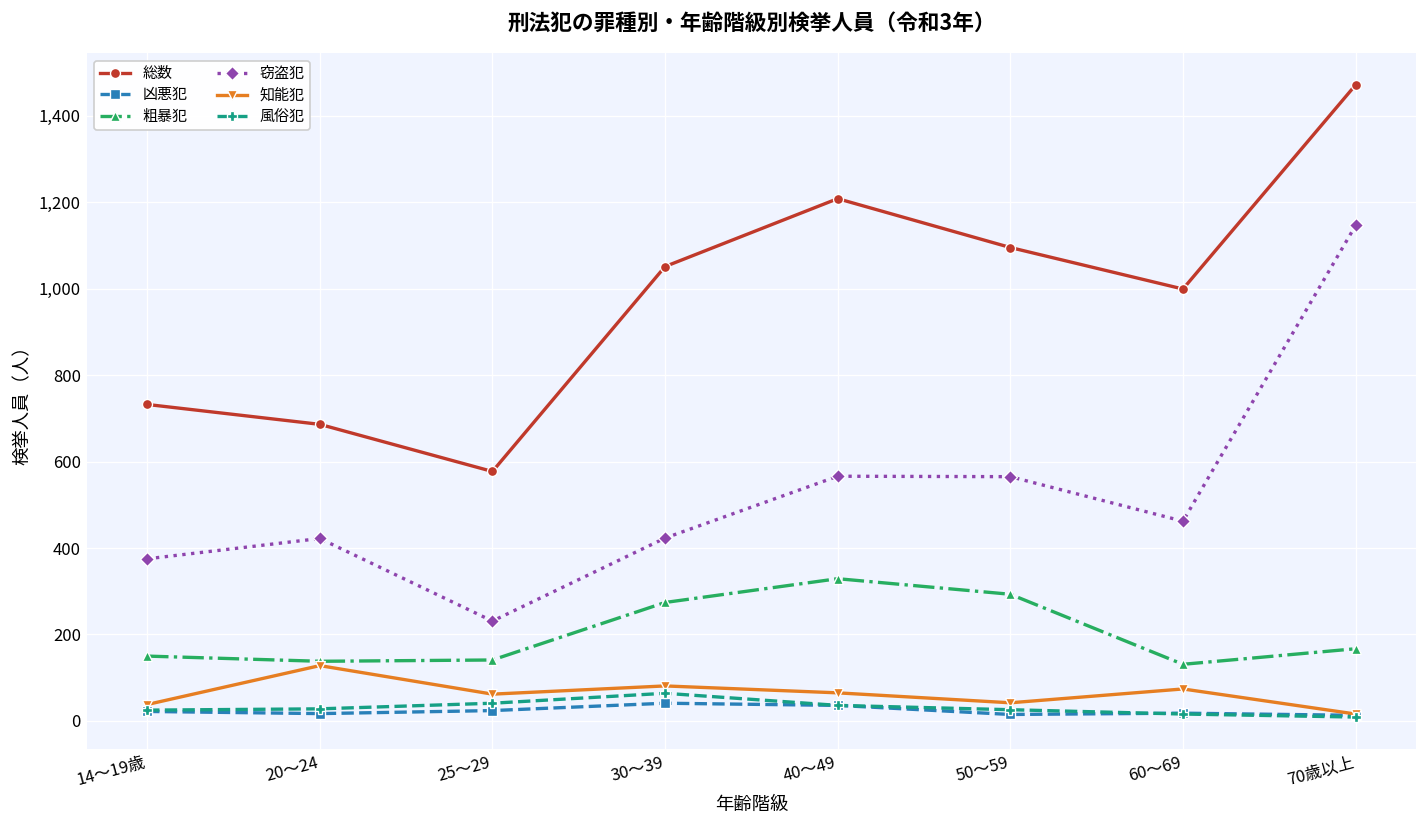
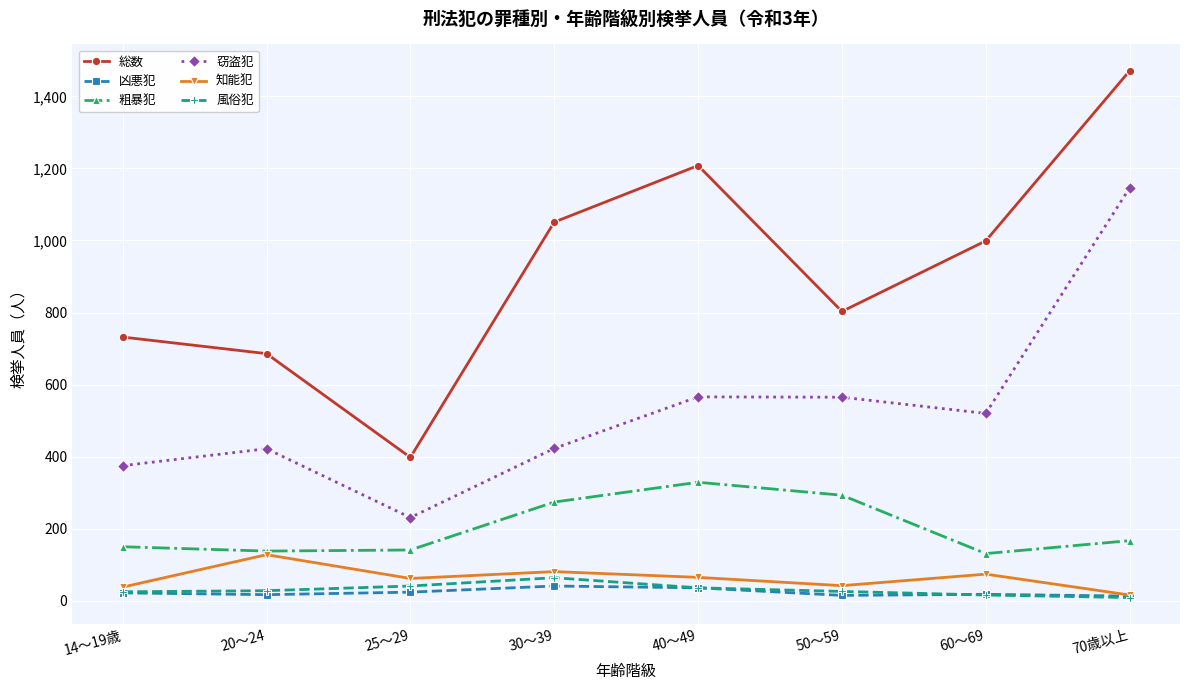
総数, 25～29: 580 -> 400
総数, 50～59: 1,100 -> 800
窃盗犯, 60～69: 460 -> 520
